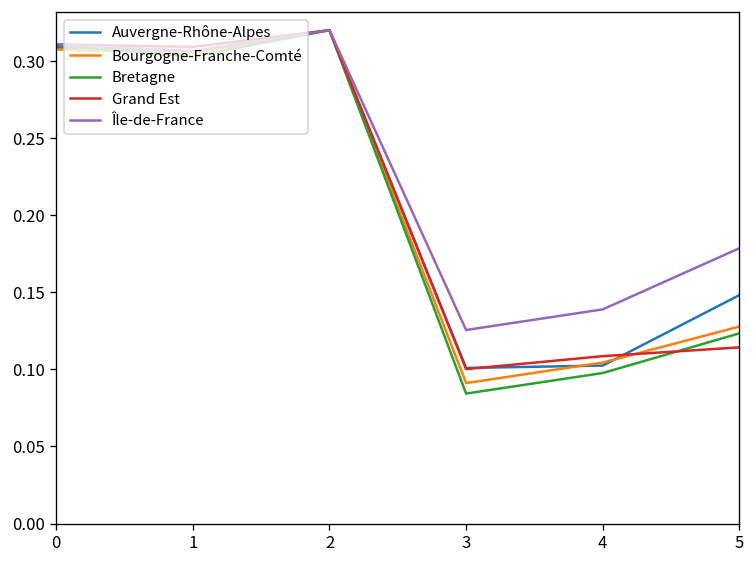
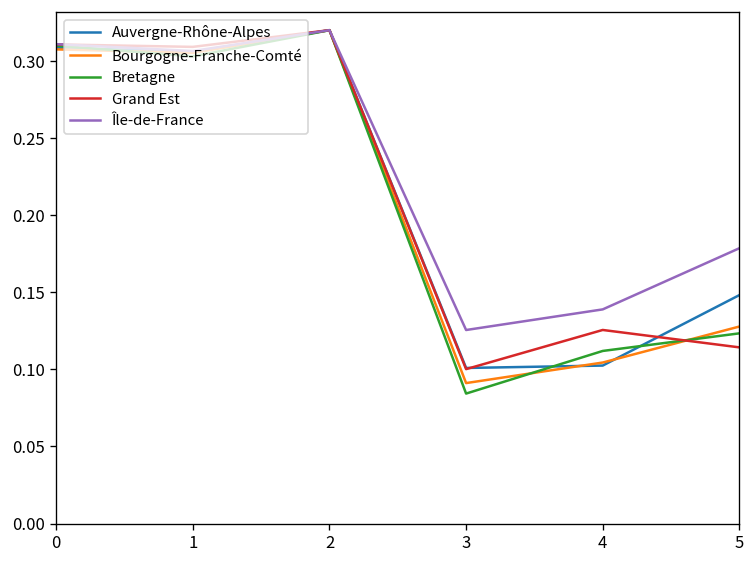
Bretagne, 4: 0.098 -> 0.112
Grand Est, 4: 0.109 -> 0.126
